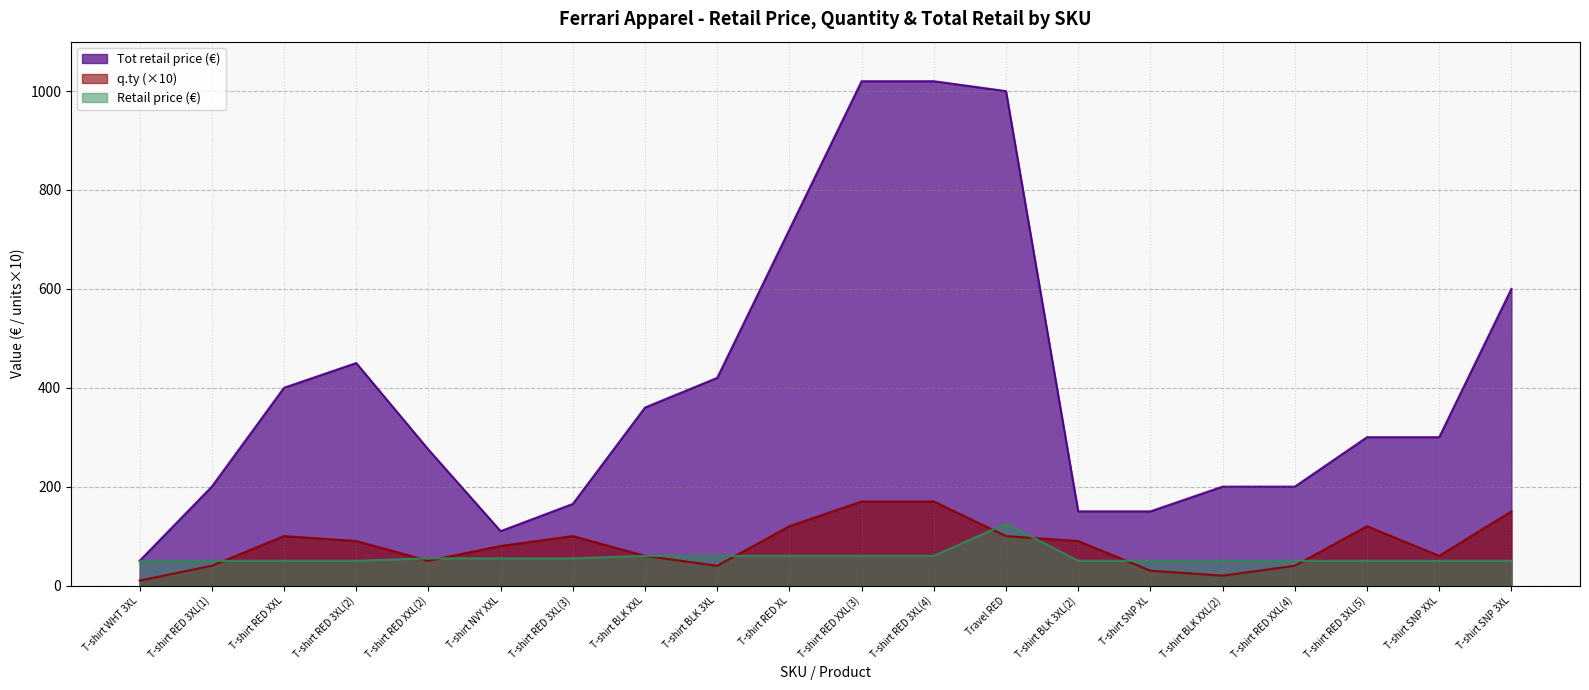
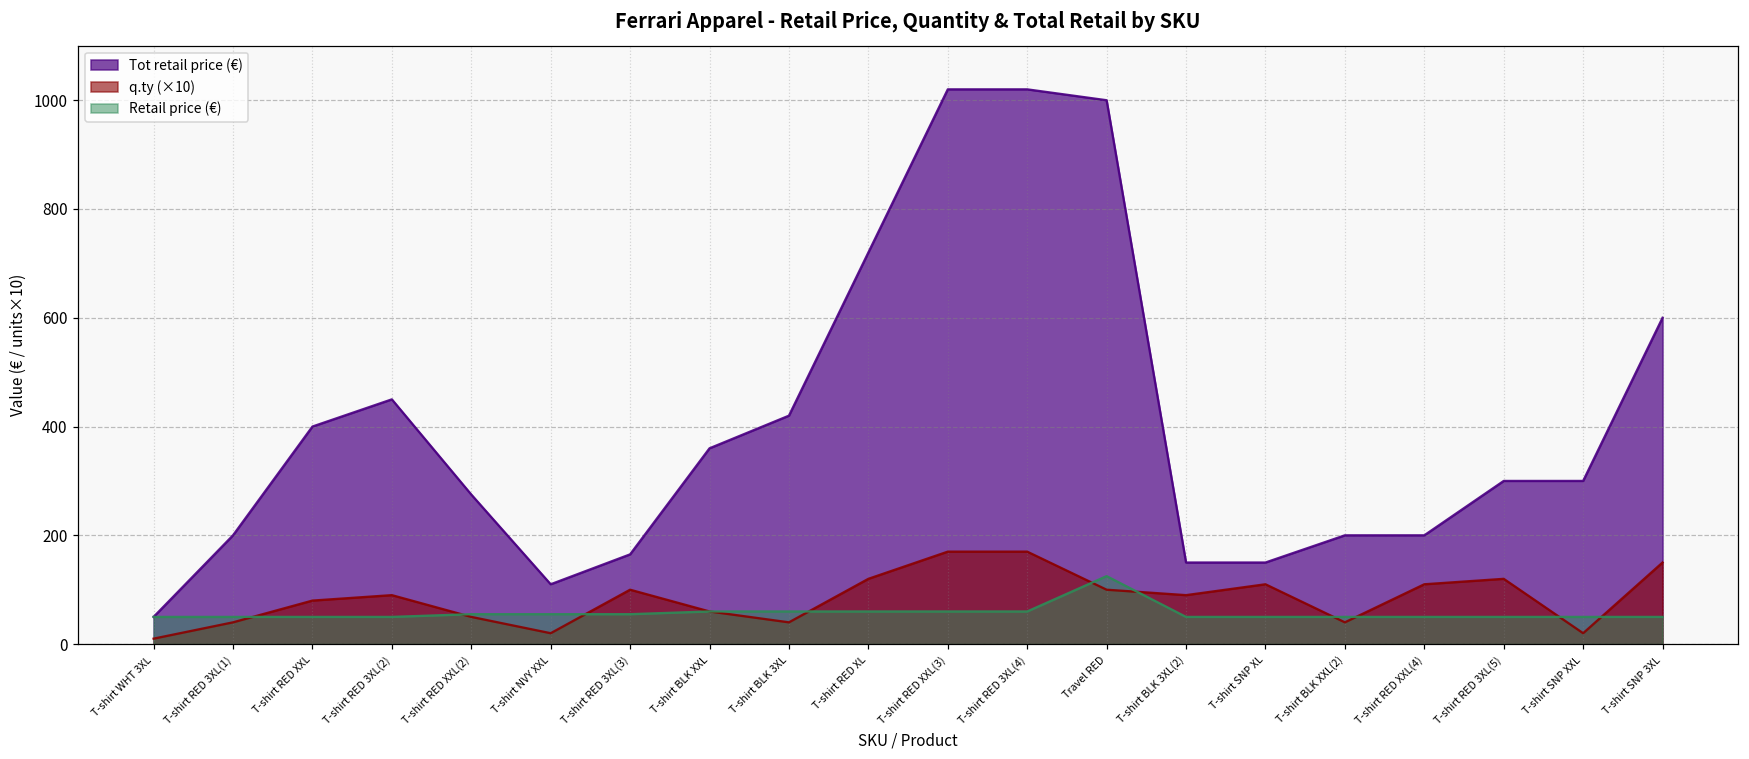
q.ty (×10), T-shirt RED XXL: 100 -> 80
q.ty (×10), T-shirt NVY XXL: 80 -> 20
q.ty (×10), T-shirt SNP XL: 30 -> 110
q.ty (×10), T-shirt BLK XXL(2): 20 -> 40
q.ty (×10), T-shirt RED XXL(4): 40 -> 110
q.ty (×10), T-shirt SNP XXL: 60 -> 20
